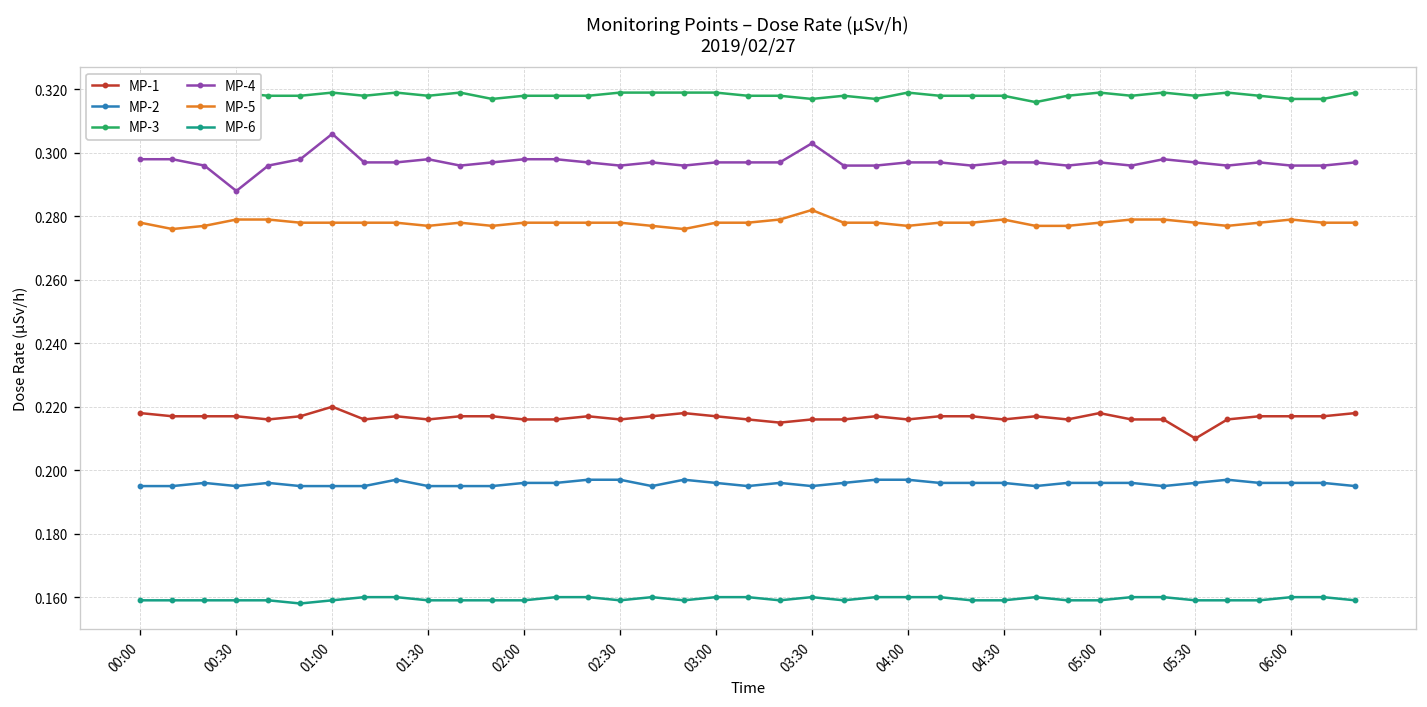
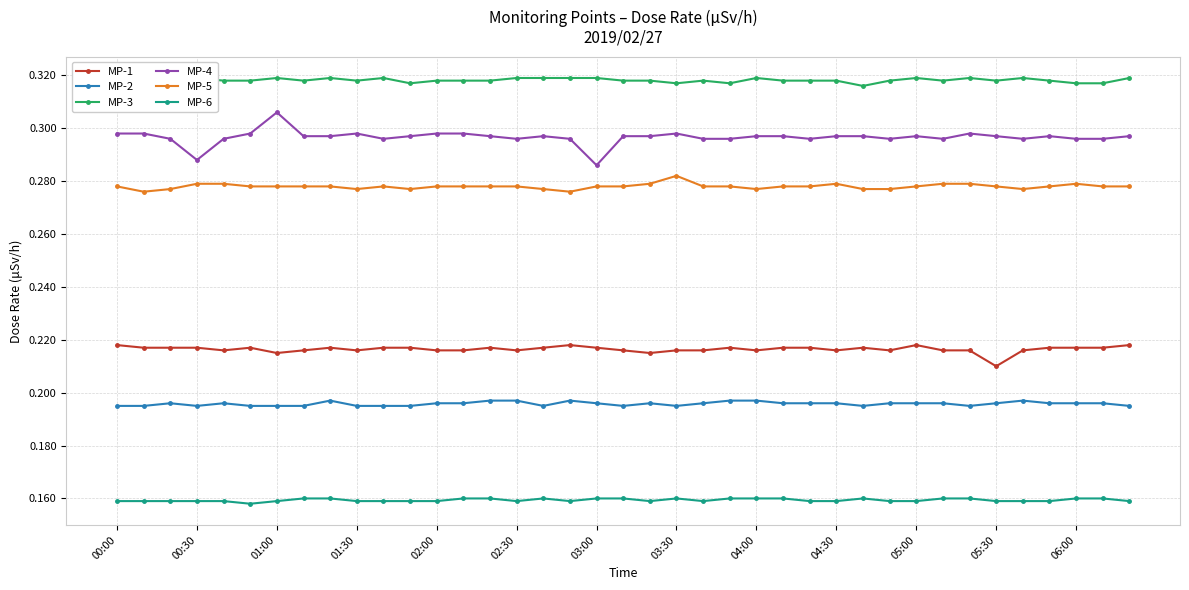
MP-1, 01:00: 0.220 -> 0.215
MP-4, 03:00: 0.297 -> 0.286
MP-4, 03:30: 0.303 -> 0.298
